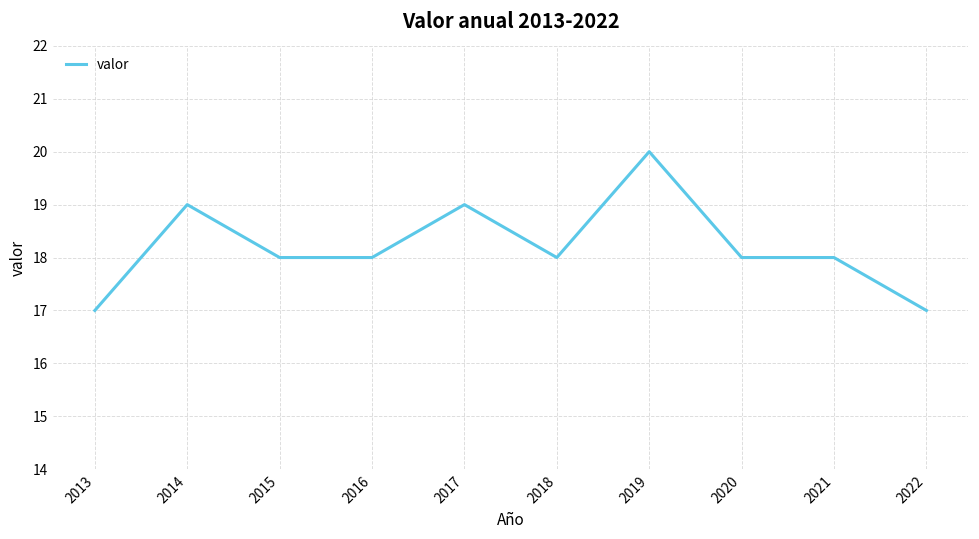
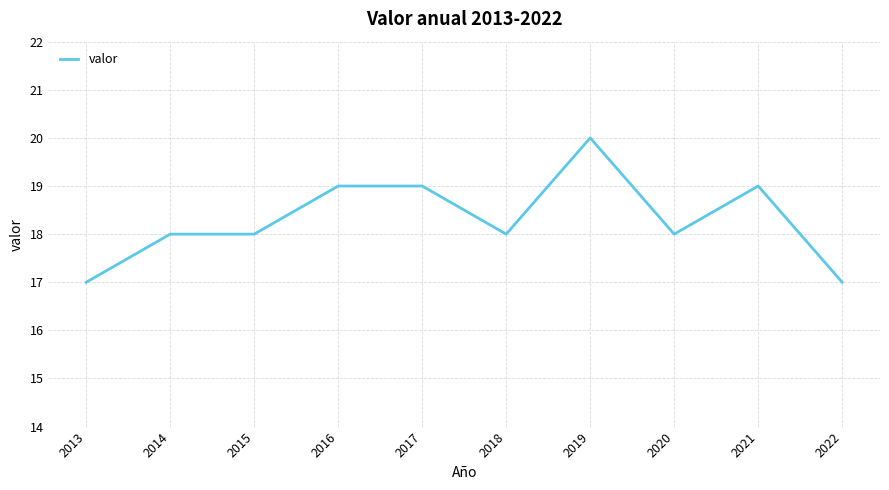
2014: 19 -> 18
2016: 18 -> 19
2021: 18 -> 19
